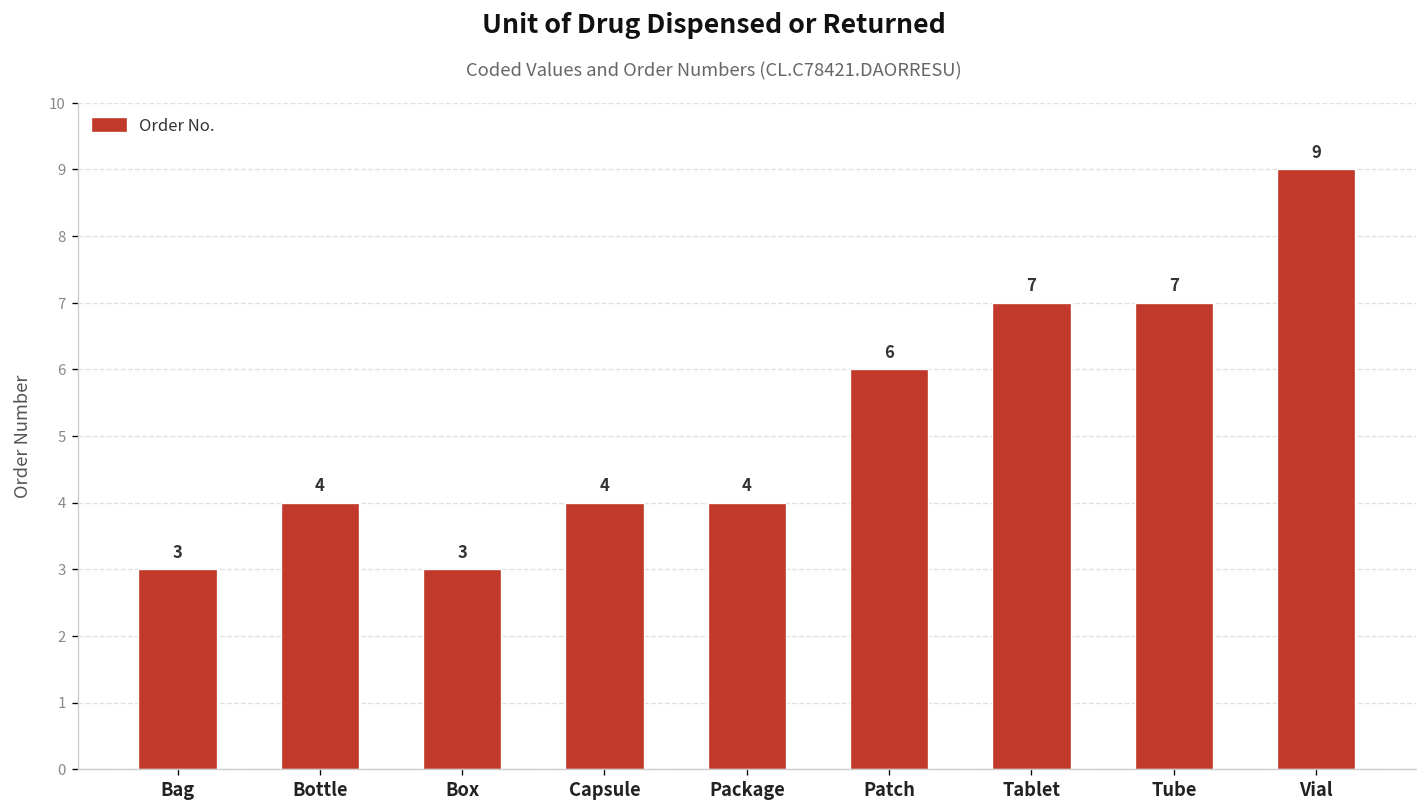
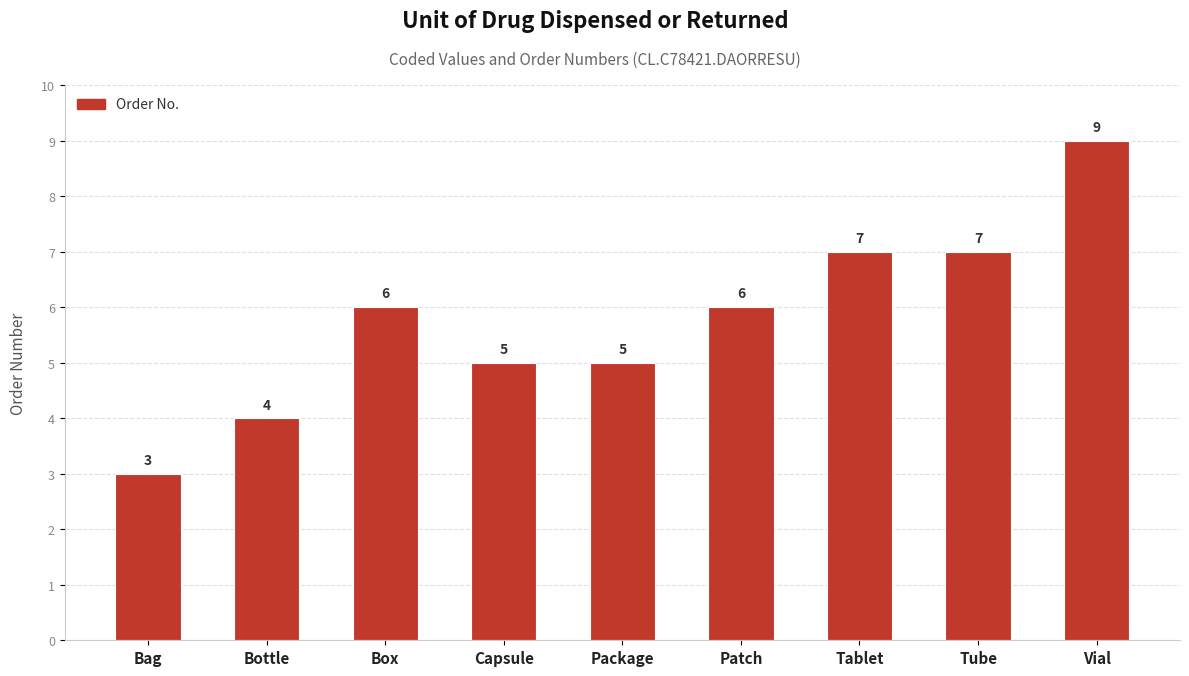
Box: 3 -> 6
Capsule: 4 -> 5
Package: 4 -> 5
